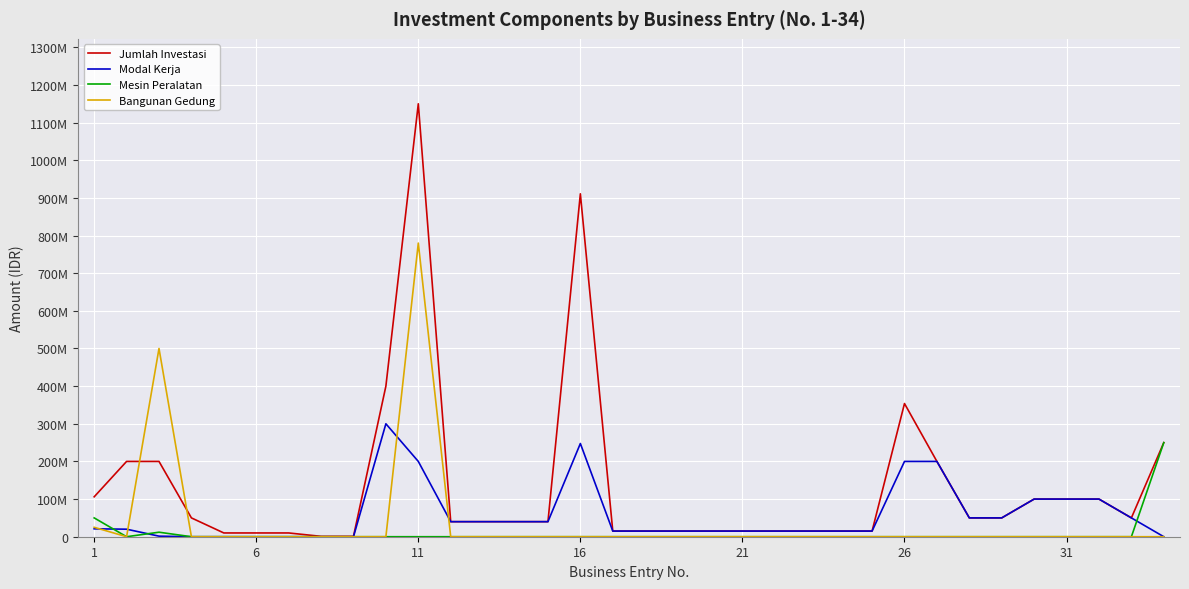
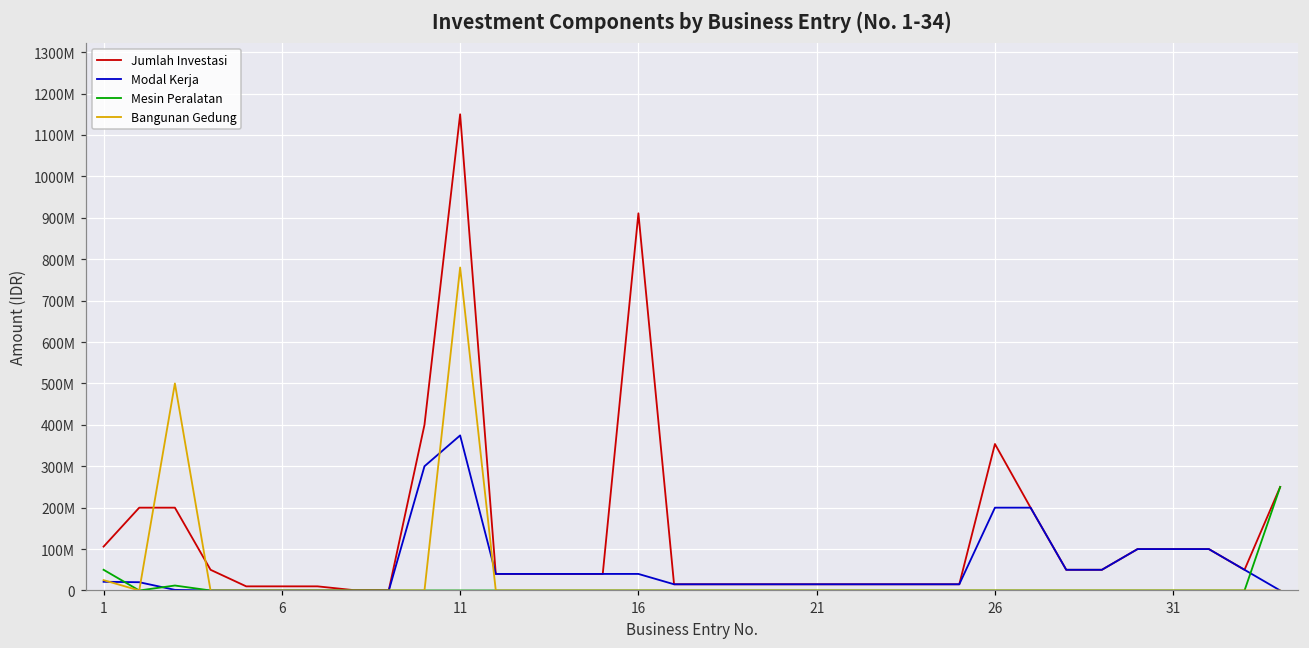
Modal Kerja, 11: 200000000 -> 370000000
Modal Kerja, 16: 250000000 -> 40000000
